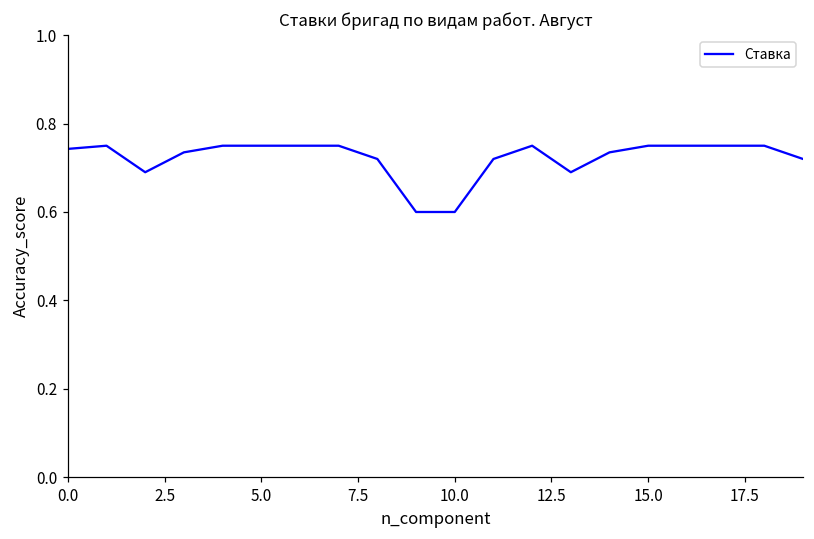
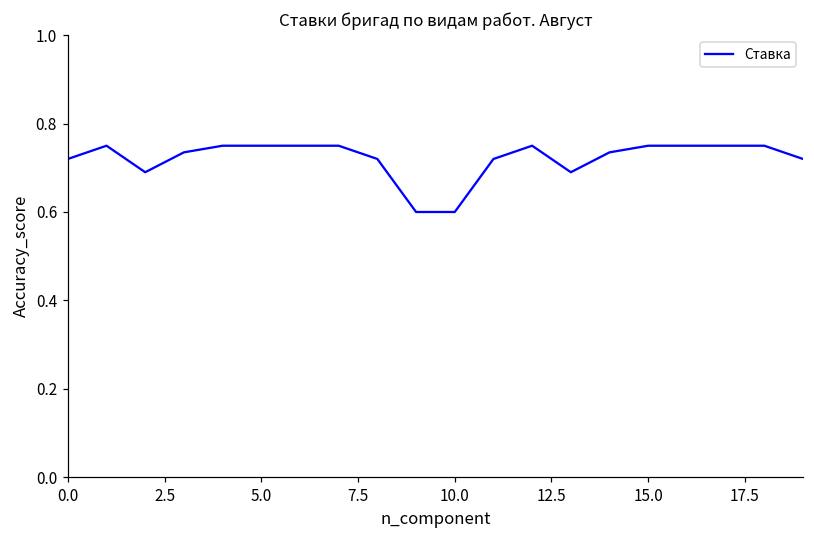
0.0: 0.74 -> 0.72
